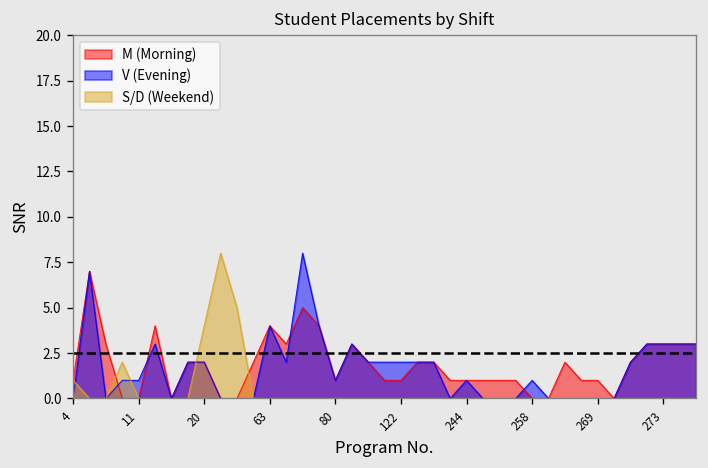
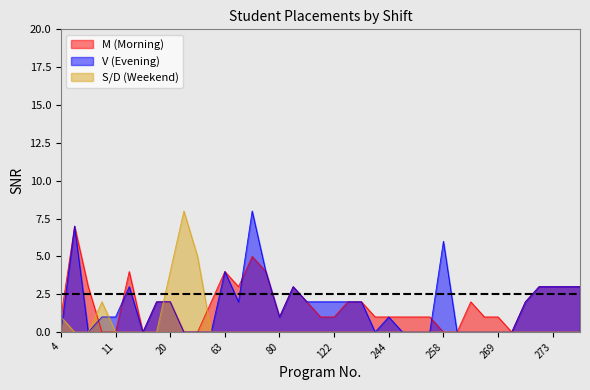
V (Evening), 258: 1 -> 6
